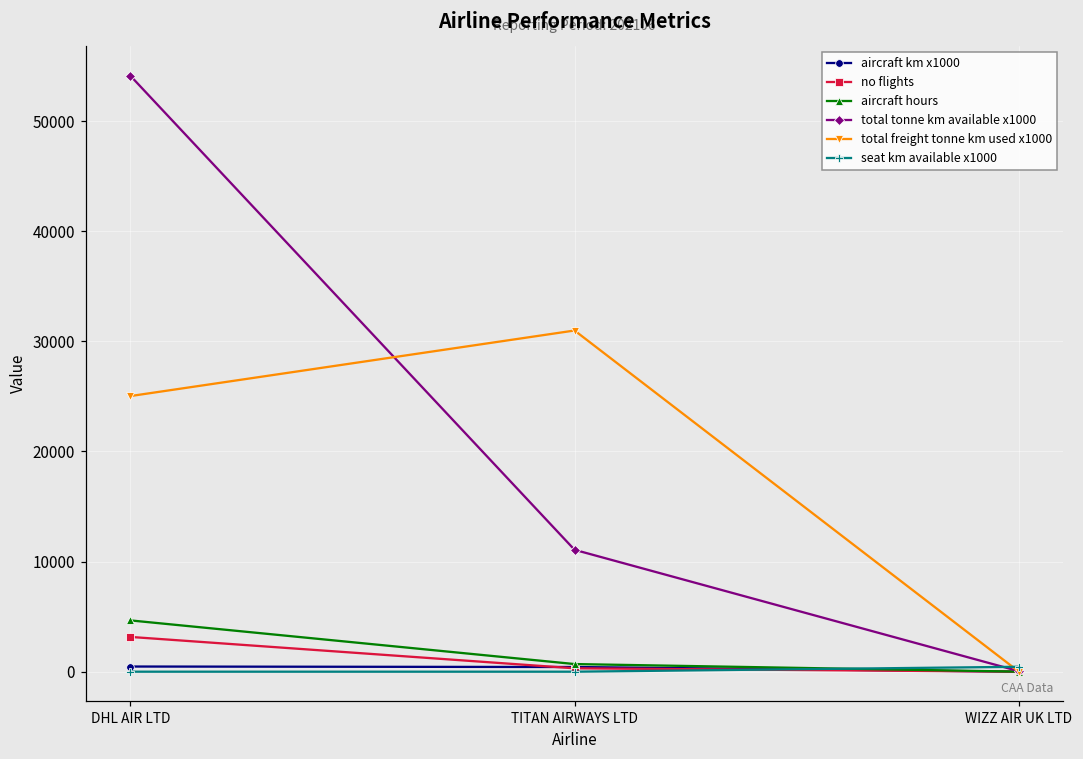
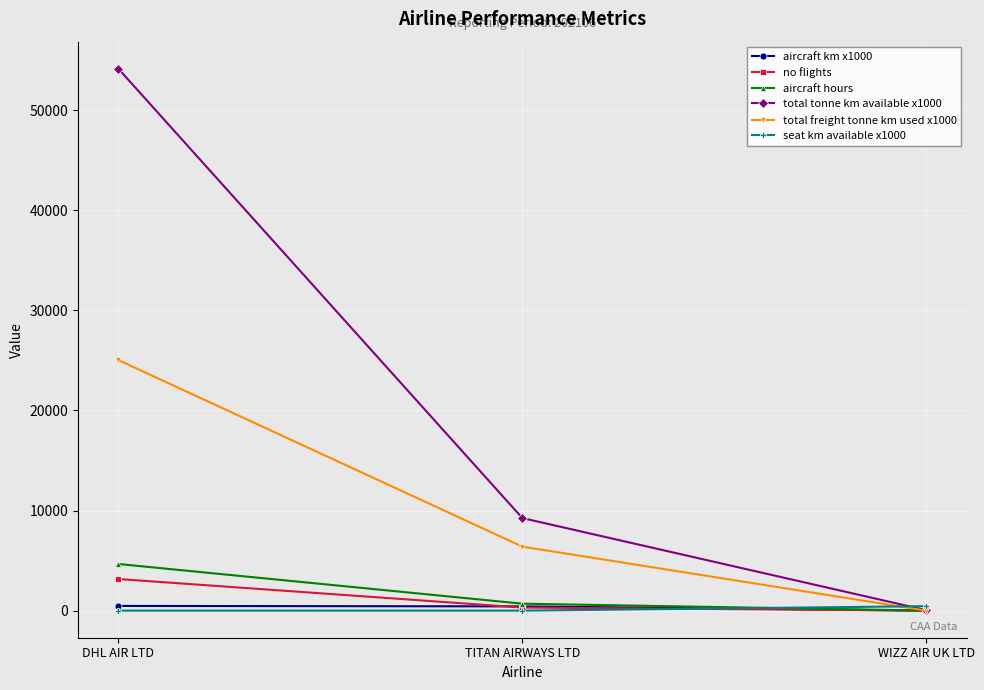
total tonne km available x1000, TITAN AIRWAYS LTD: 11100 -> 9200
total freight tonne km used x1000, TITAN AIRWAYS LTD: 31000 -> 6400
